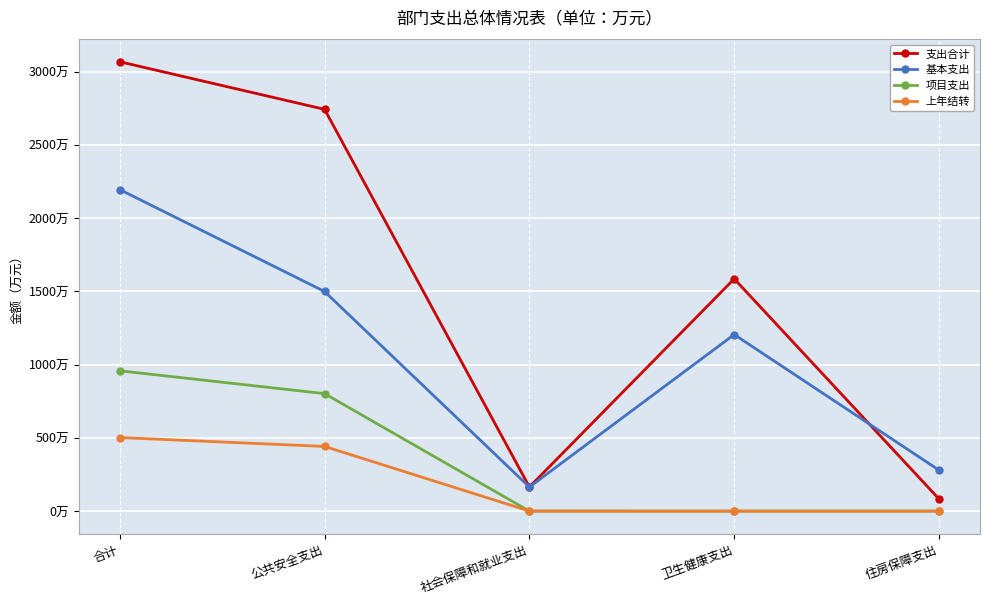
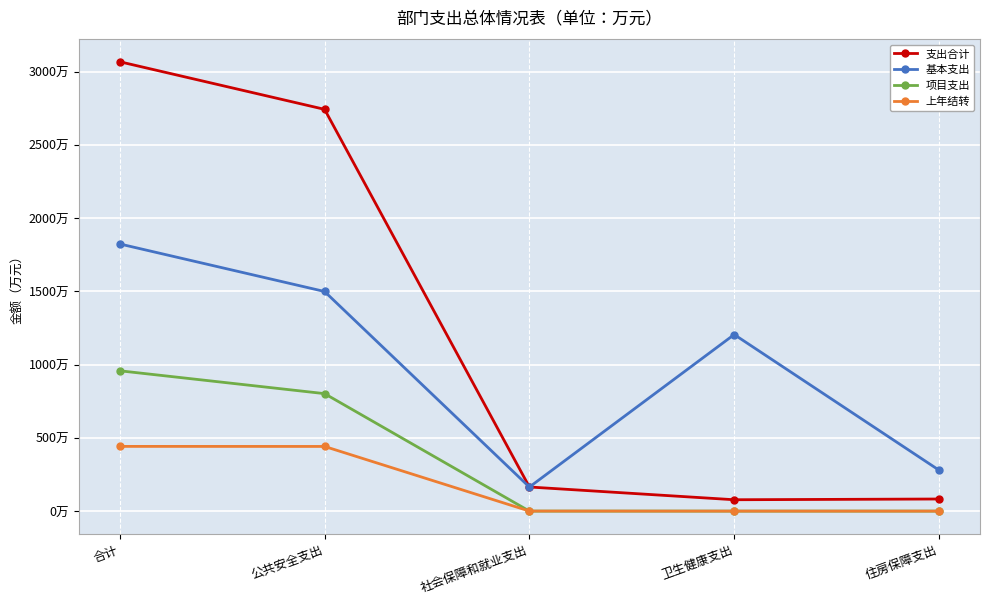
基本支出, 合计: 2200万 -> 1820万
上年结转, 合计: 500万 -> 440万
支出合计, 卫生健康支出: 1590万 -> 80万
